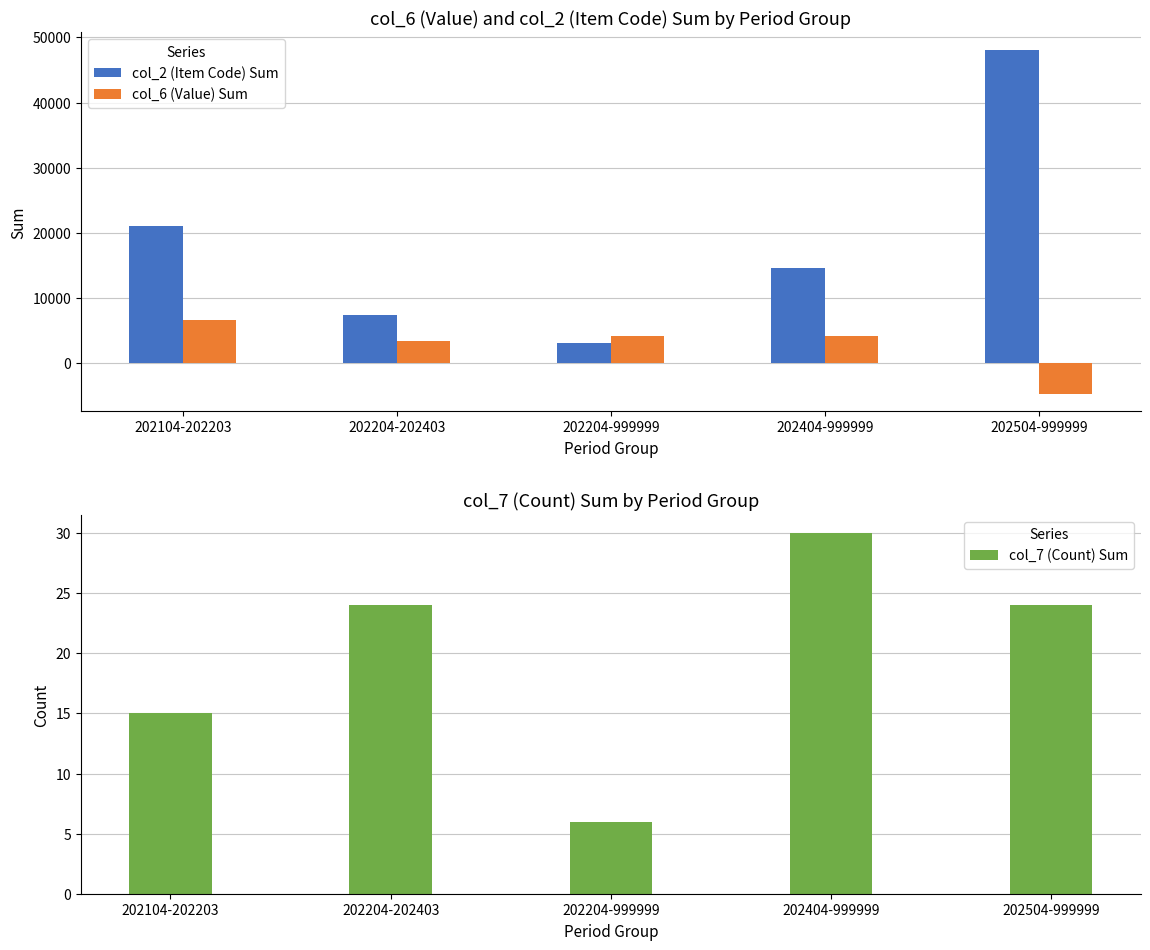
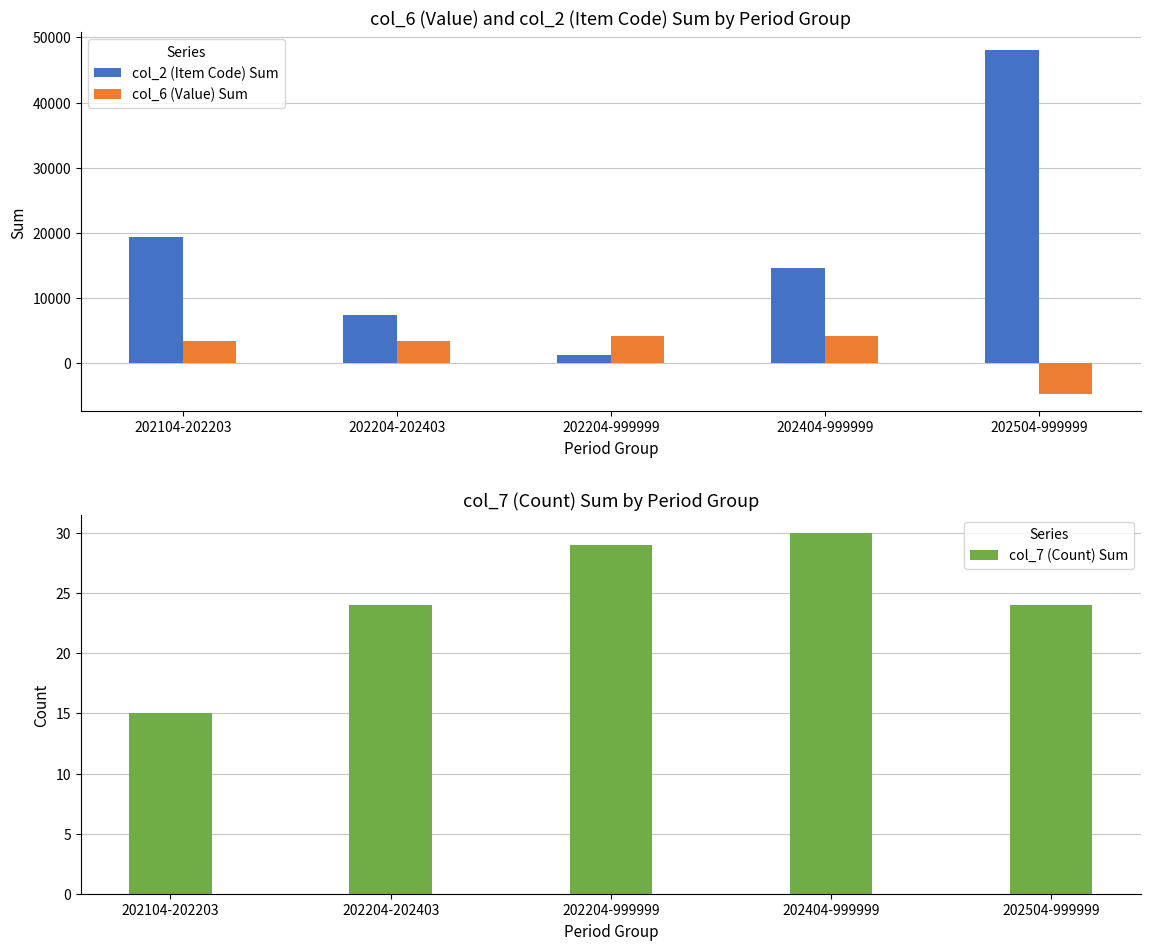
col_6 (Value) and col_2 (Item Code) Sum by Period Group, col_2 (Item Code) Sum, 202104-202203: 21000 -> 19000
col_6 (Value) and col_2 (Item Code) Sum by Period Group, col_6 (Value) Sum, 202104-202203: 7000 -> 3000
col_6 (Value) and col_2 (Item Code) Sum by Period Group, col_2 (Item Code) Sum, 202204-999999: 3000 -> 1000
col_7 (Count) Sum by Period Group, 202204-999999: 6 -> 29
